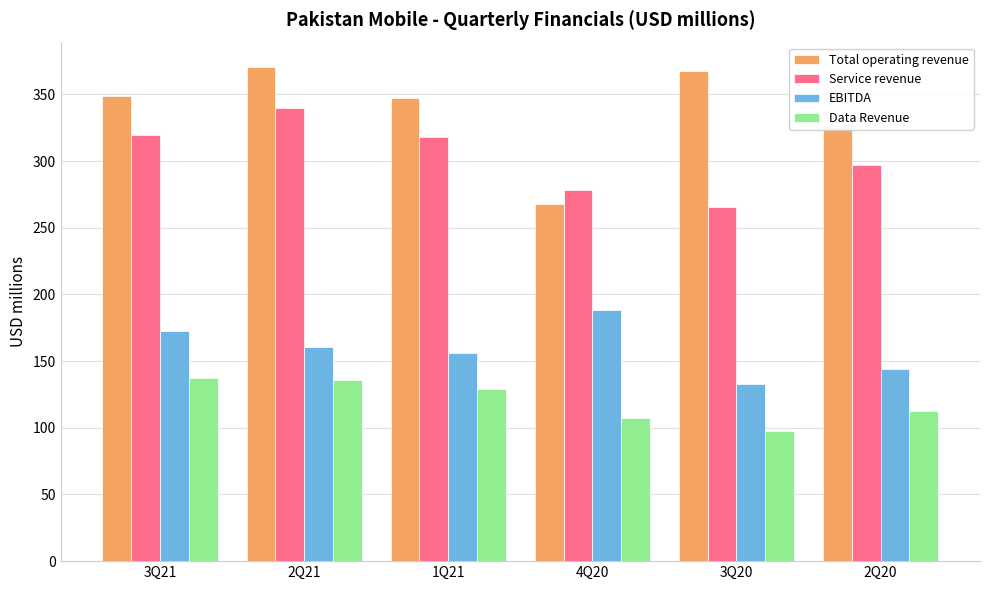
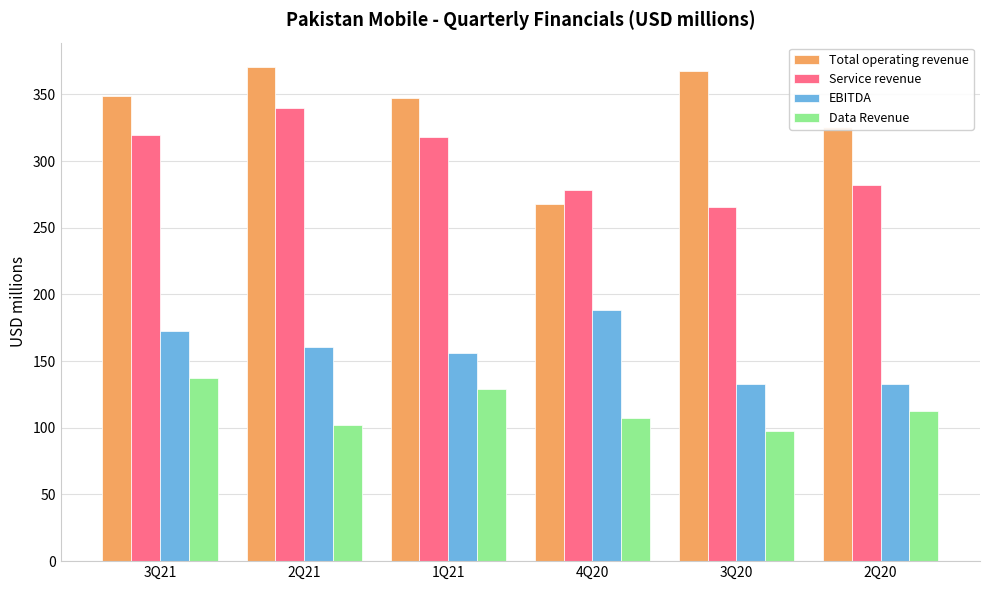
Data Revenue, 2Q21: 136 -> 102
Service revenue, 2Q20: 297 -> 282
EBITDA, 2Q20: 144 -> 133
